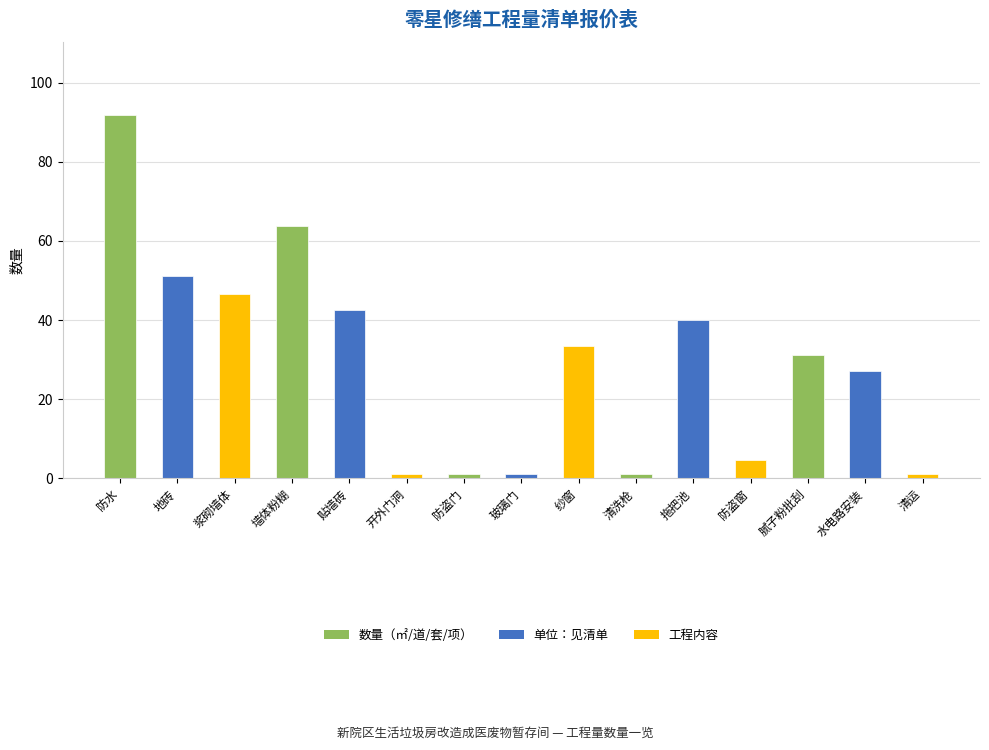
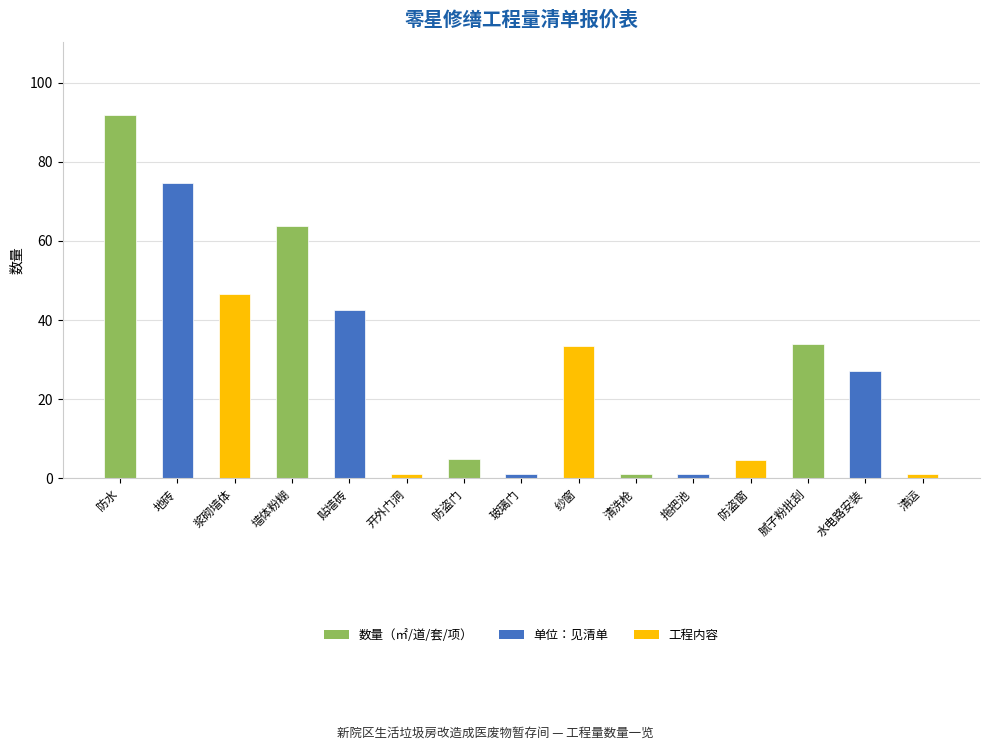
地砖: 51 -> 75
防盗门: 1 -> 5
拖把池: 40 -> 1
腻子粉批刮: 31 -> 34
